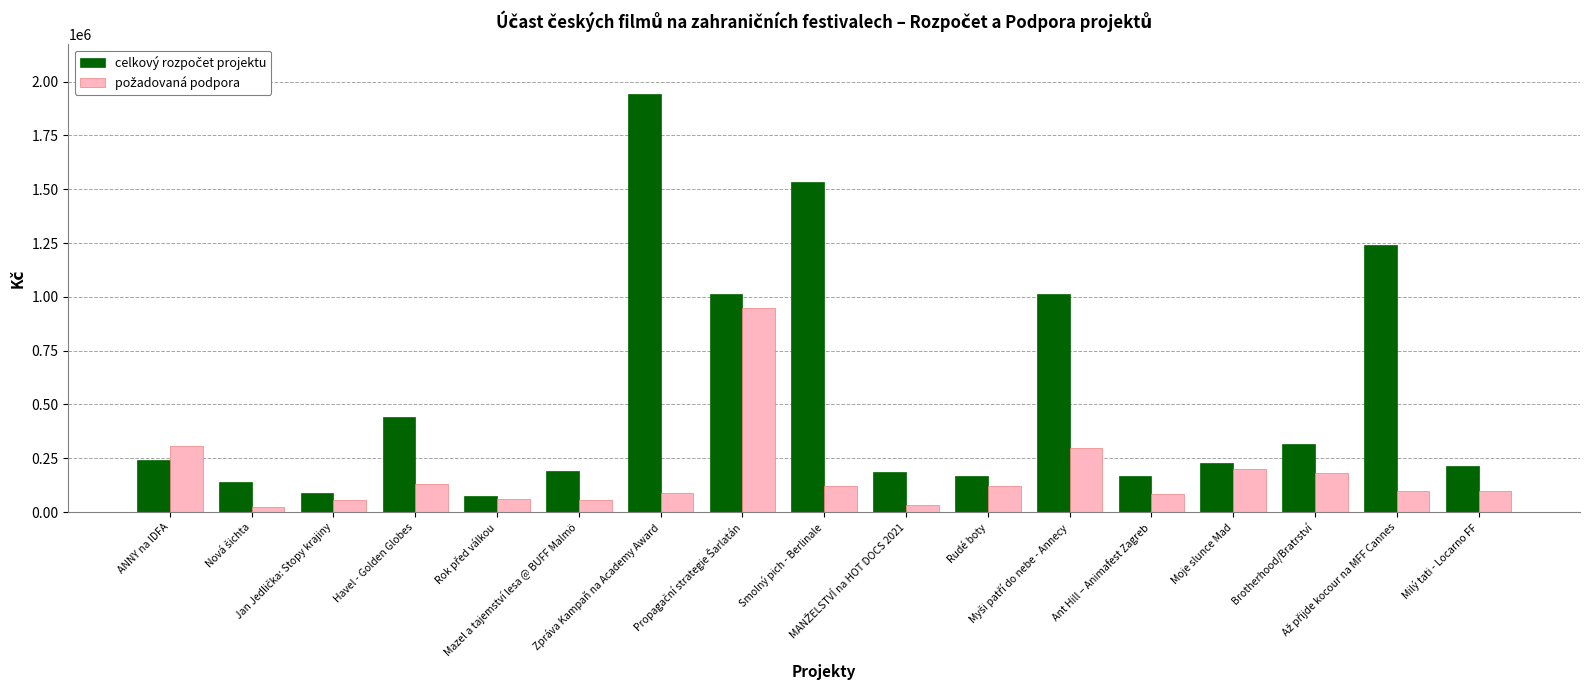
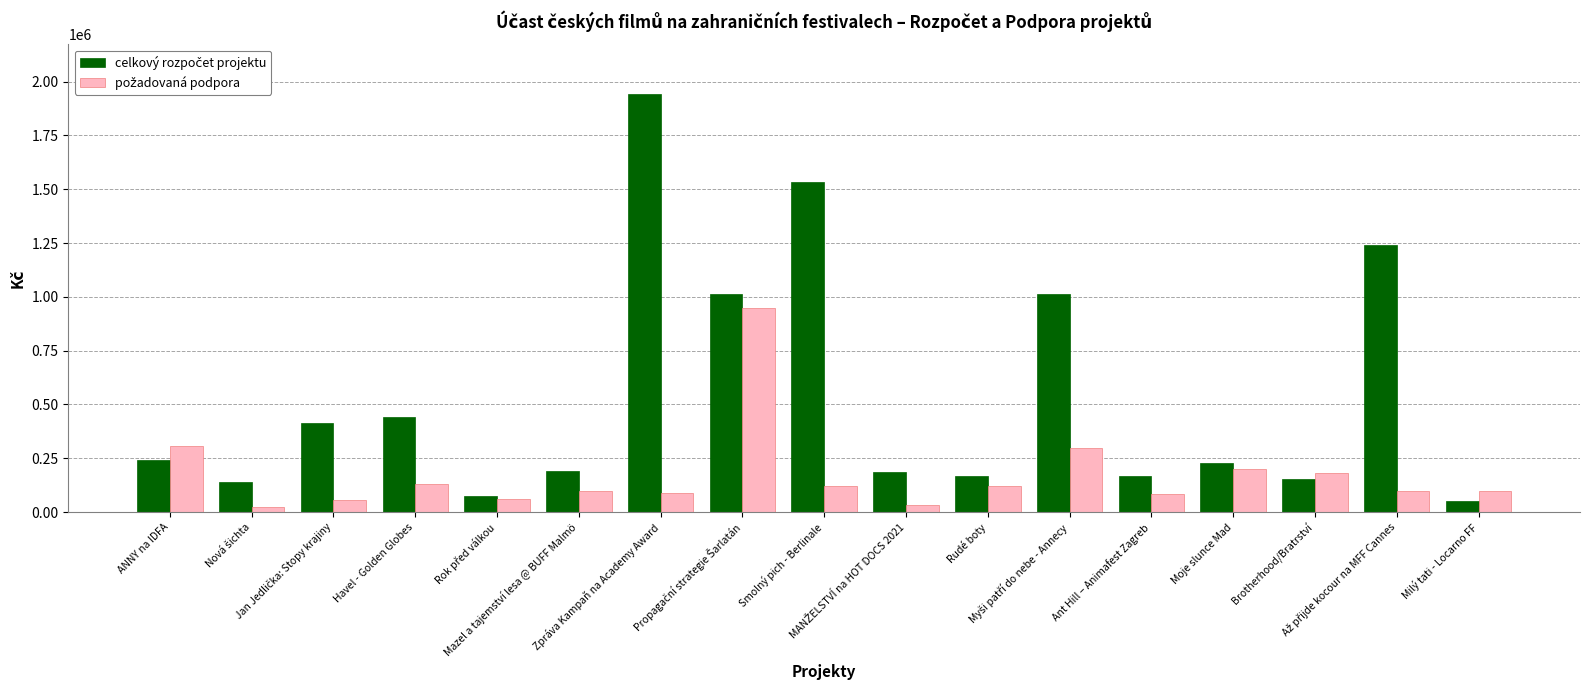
celkový rozpočet projektu, Jan Jedlička: Stopy krajiny: 90000 -> 420000
požadovaná podpora, Mazel a tajemství lesa @ BUFF Malmö: 60000 -> 100000
celkový rozpočet projektu, Brotherhood/Bratrství: 310000 -> 160000
celkový rozpočet projektu, Milý tati - Locarno FF: 220000 -> 50000
